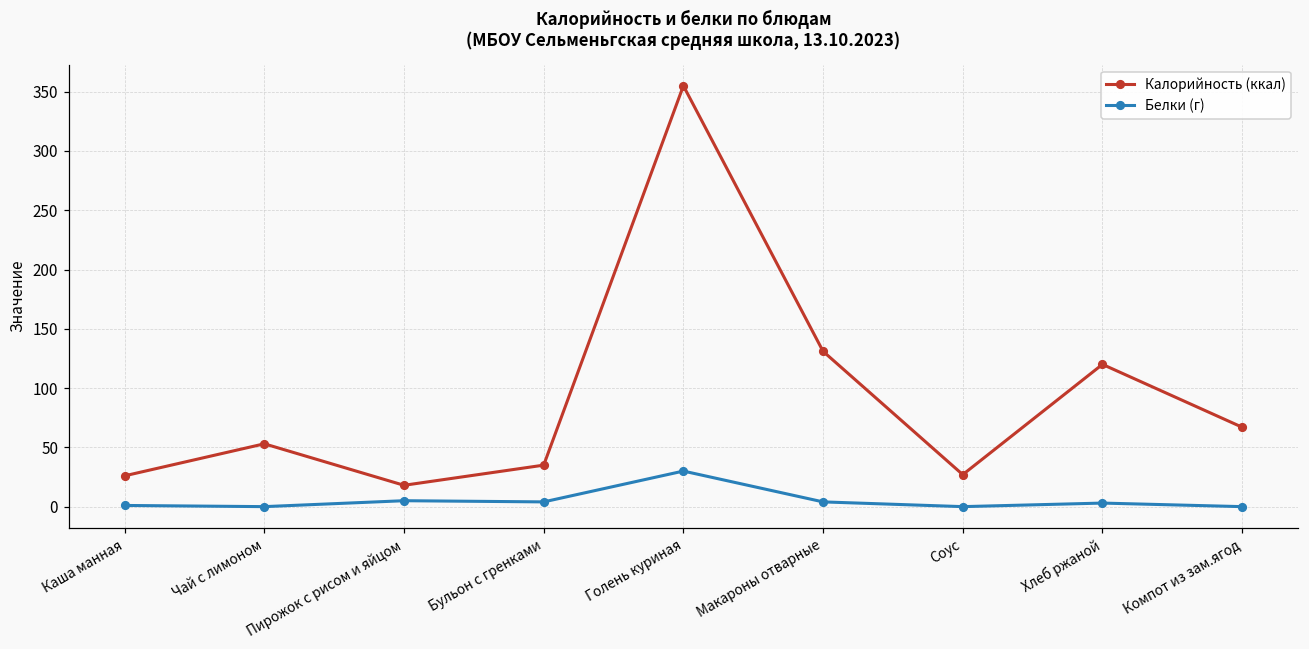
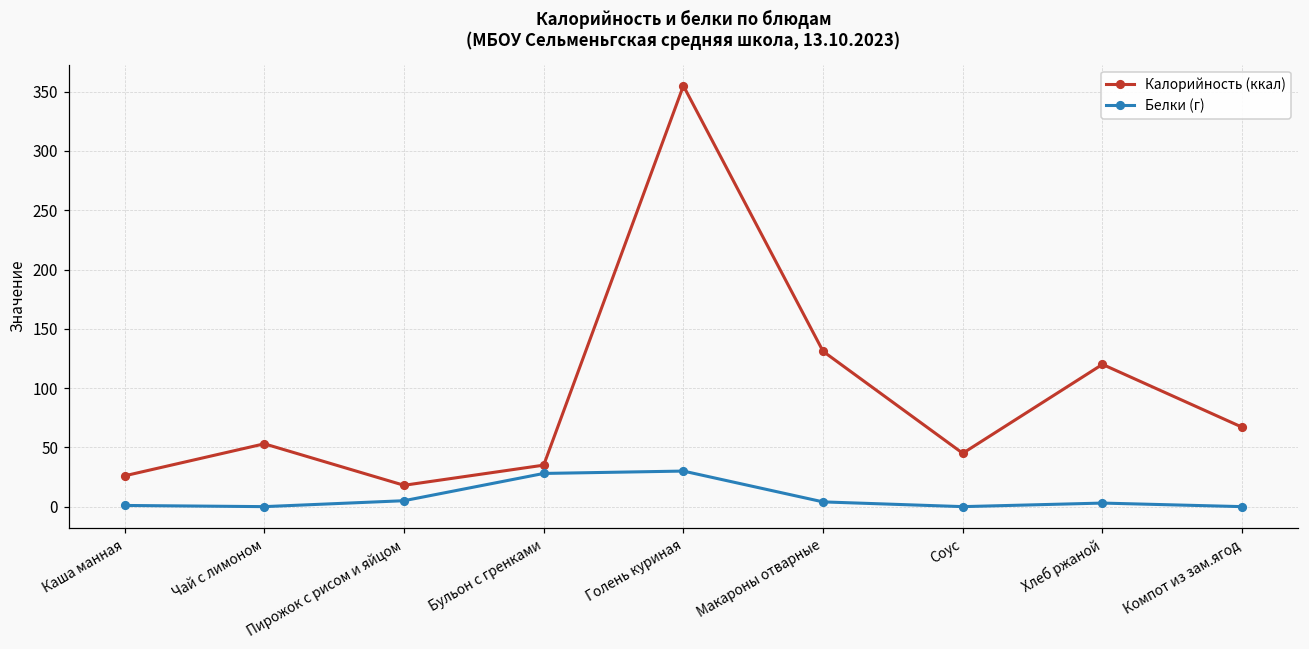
Белки (г), Бульон с гренками: 4 -> 28
Калорийность (ккал), Соус: 27 -> 45
